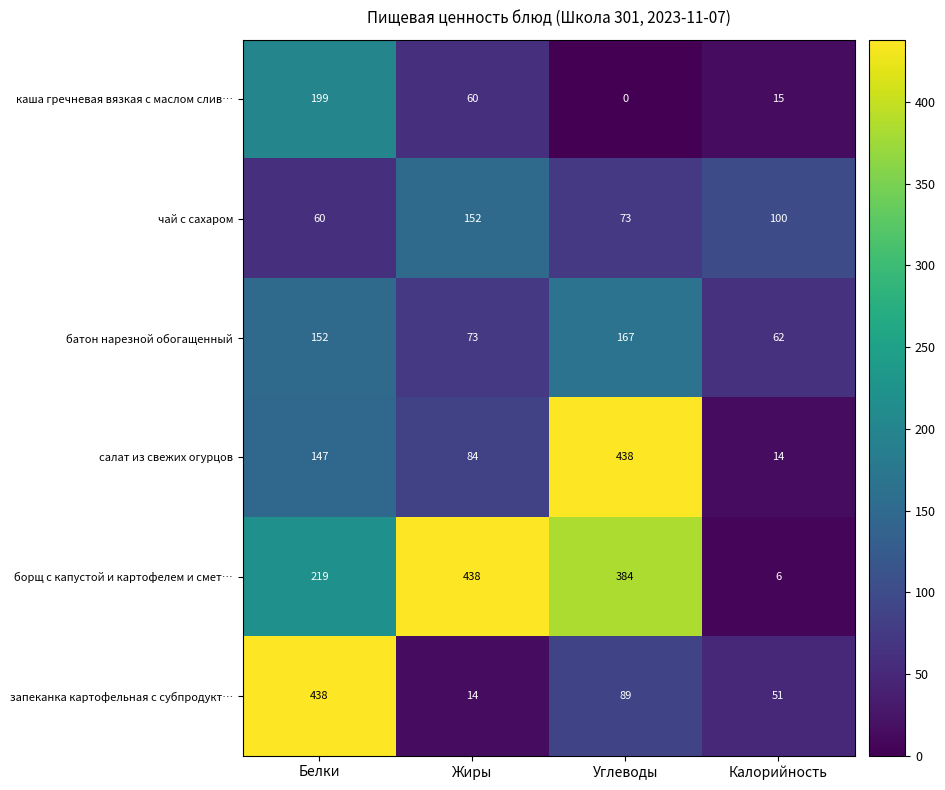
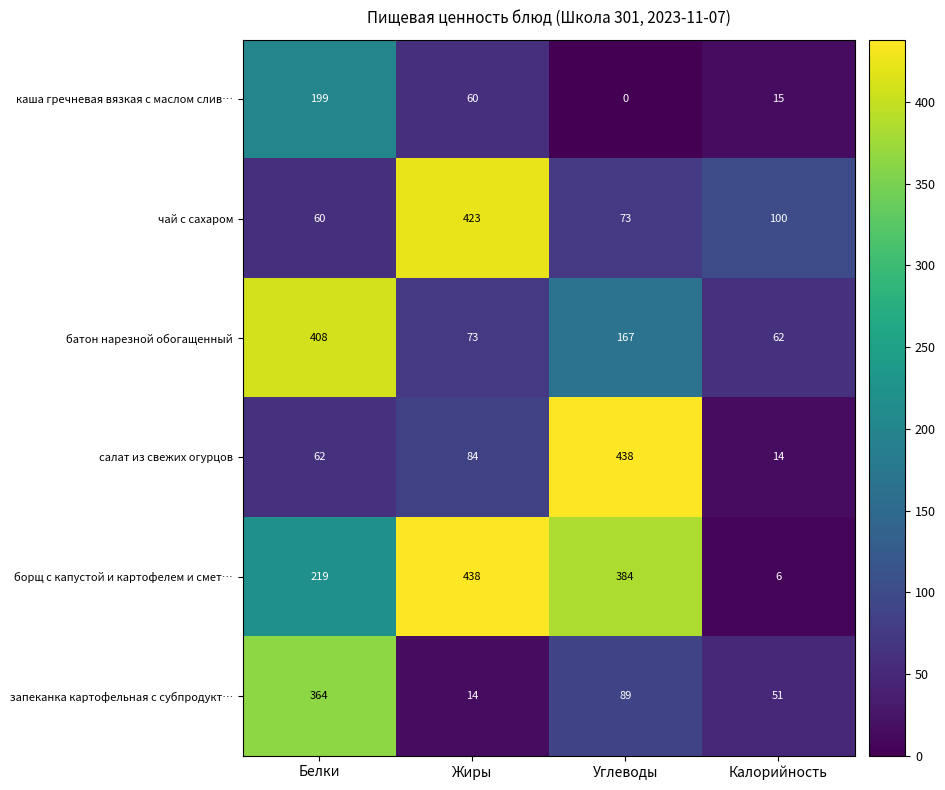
чай с сахаром, Жиры: 152 -> 423
батон нарезной обогащенный, Белки: 152 -> 408
салат из свежих огурцов, Белки: 147 -> 62
запеканка картофельная с субпродукт…, Белки: 438 -> 364
